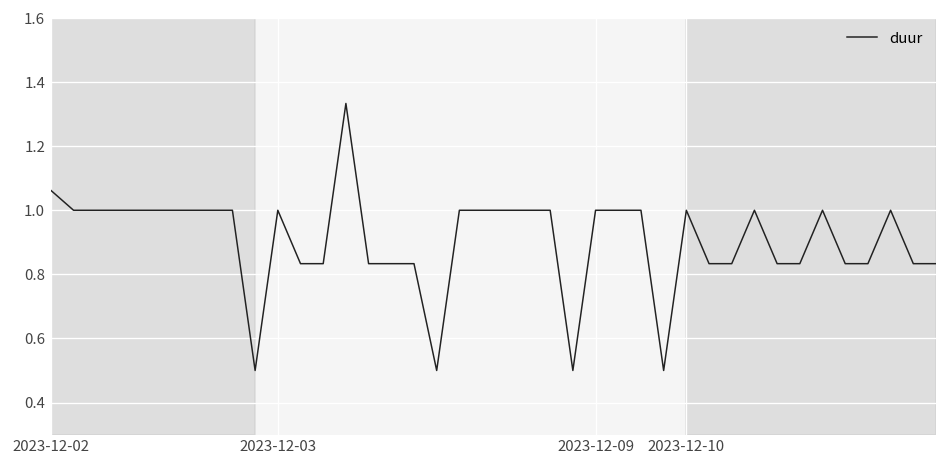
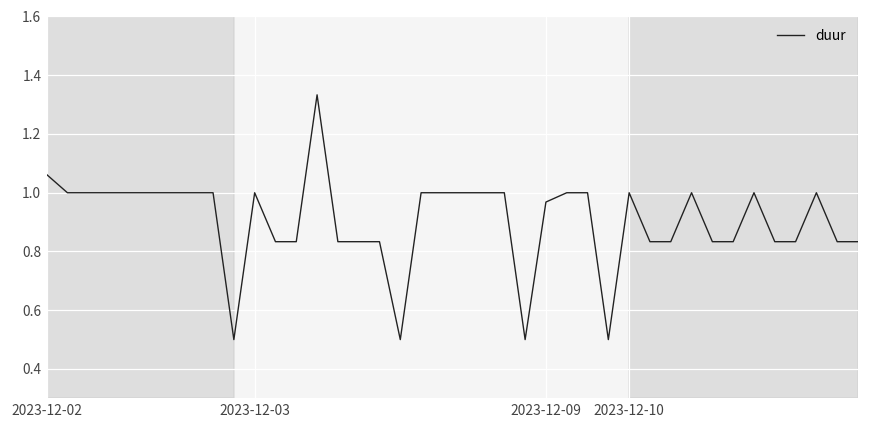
2023-12-09: 1.00 -> 0.97
